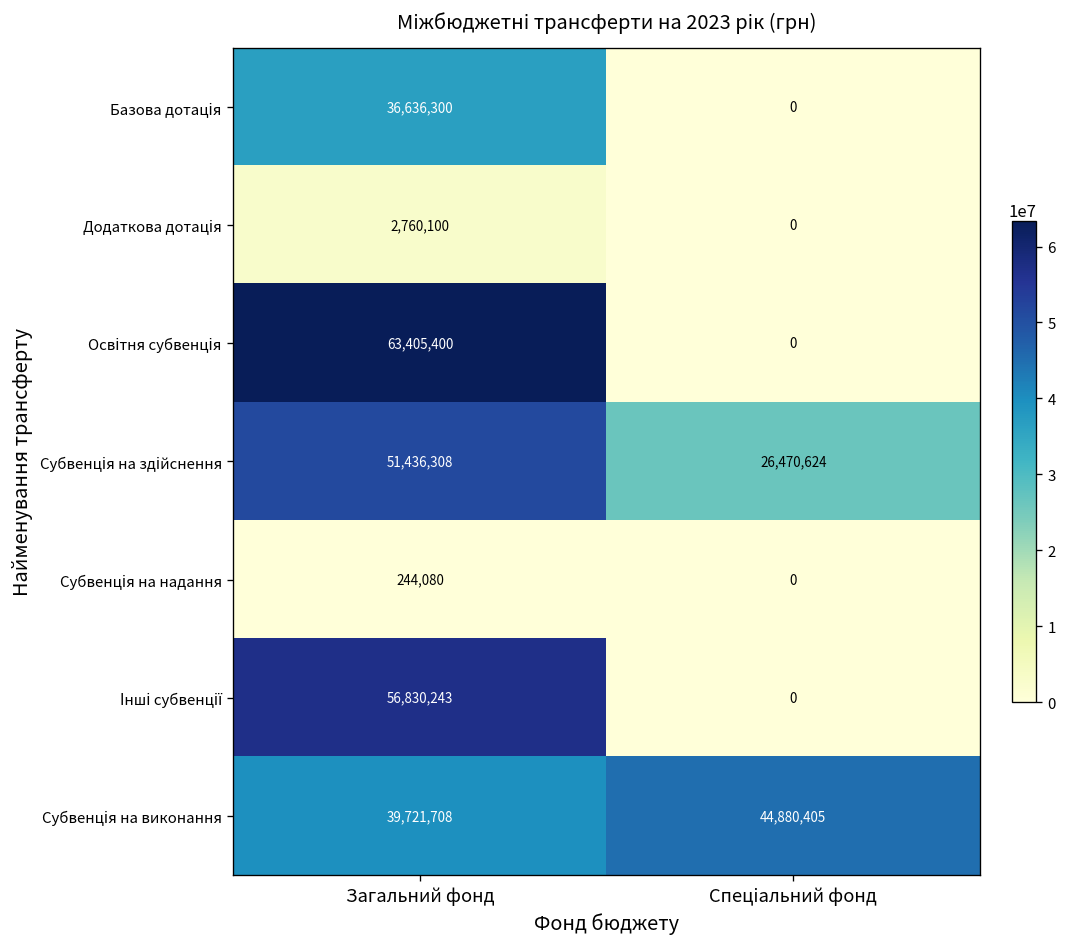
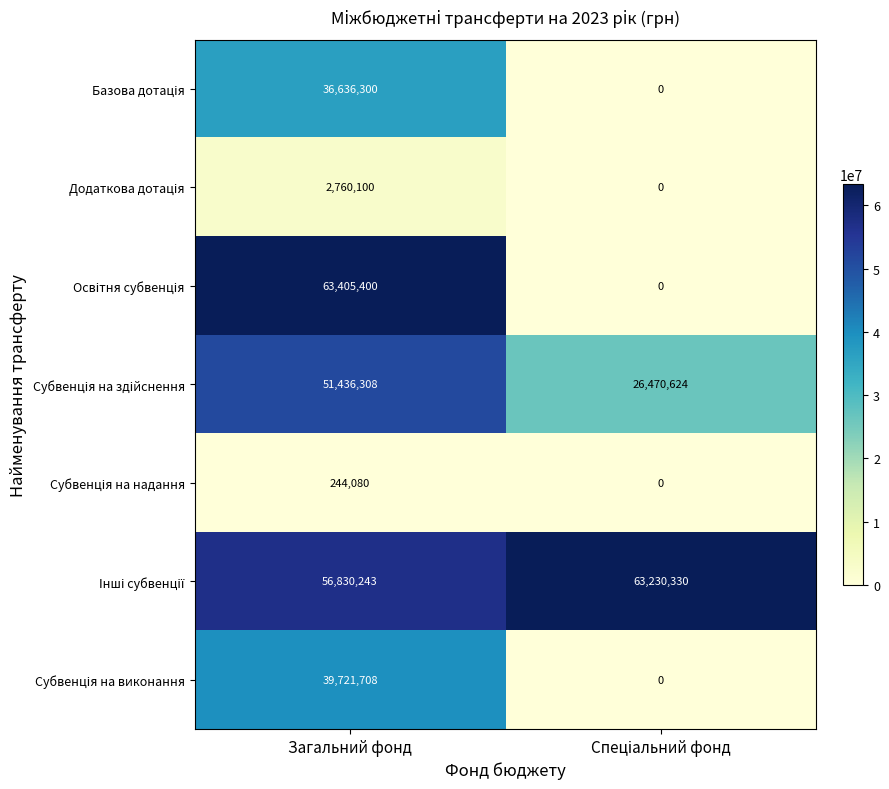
Інші субвенції, Спеціальний фонд: 0 -> 63,230,330
Субвенція на виконання, Спеціальний фонд: 44,880,405 -> 0
